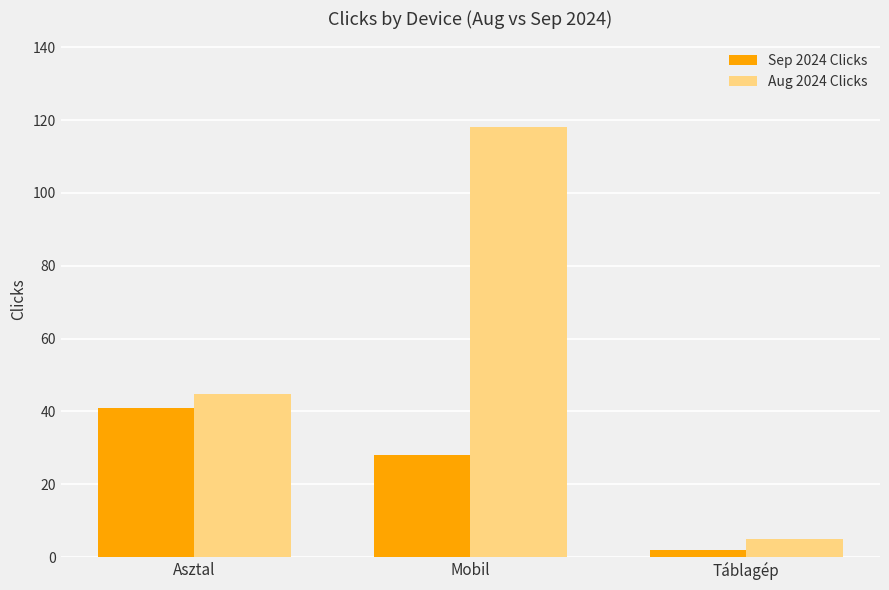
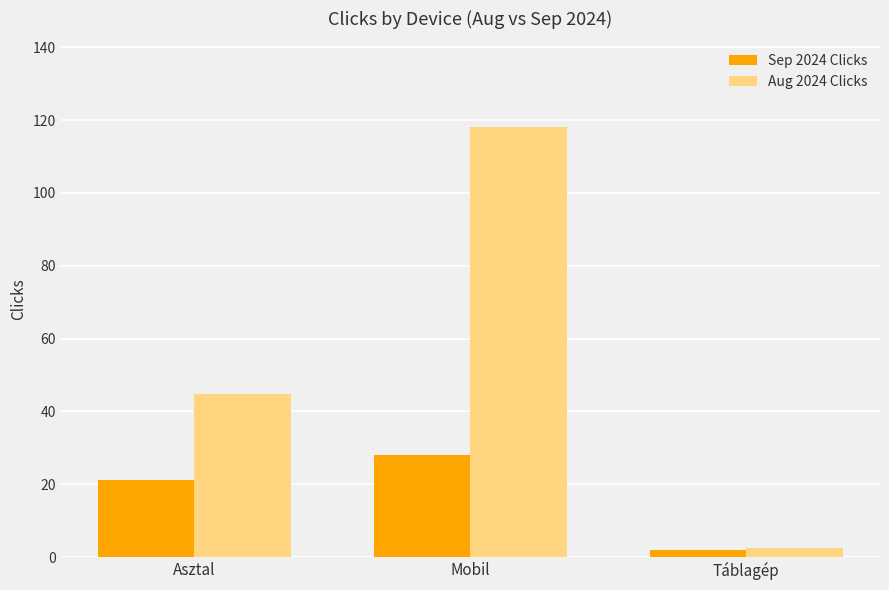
Sep 2024 Clicks, Asztal: 41 -> 21
Aug 2024 Clicks, Táblagép: 5 -> 3
